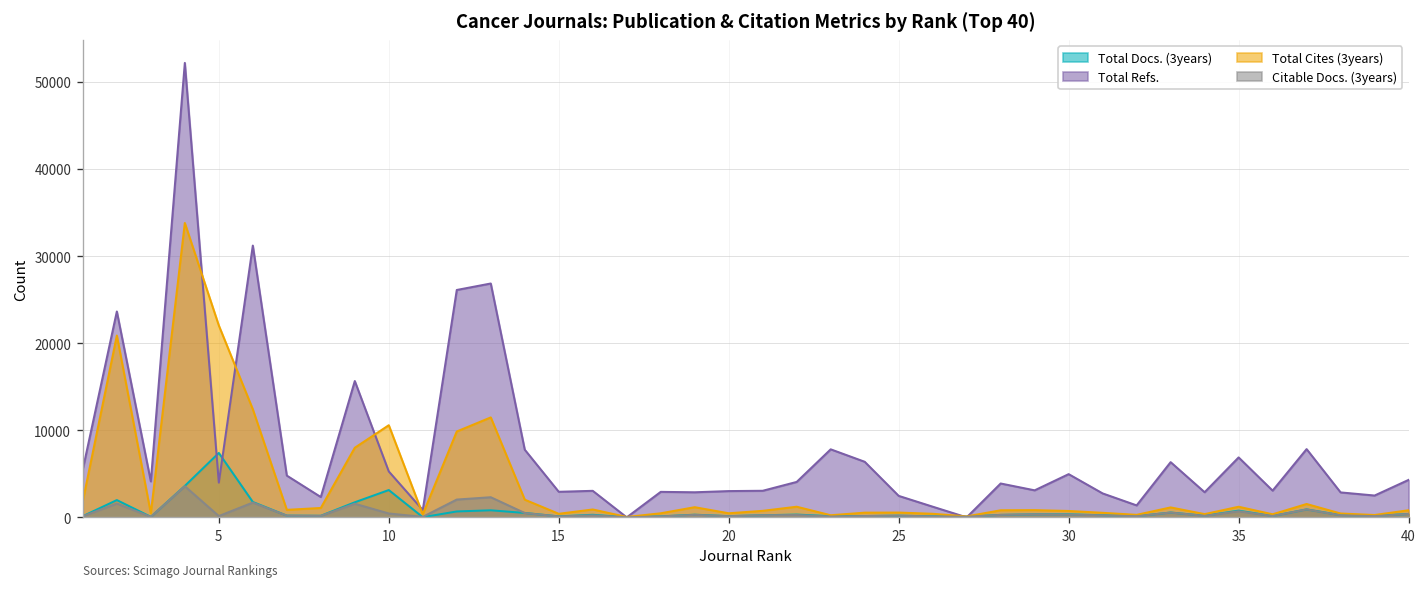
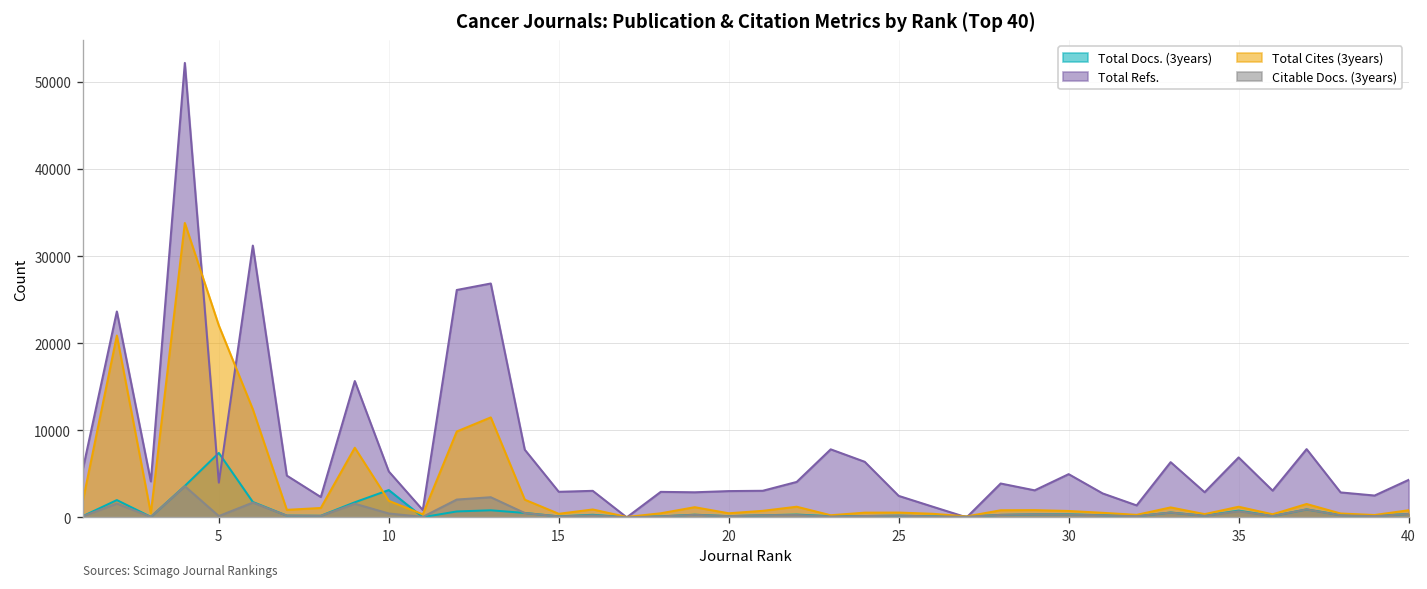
Total Cites (3years), 10: 11000 -> 2000
